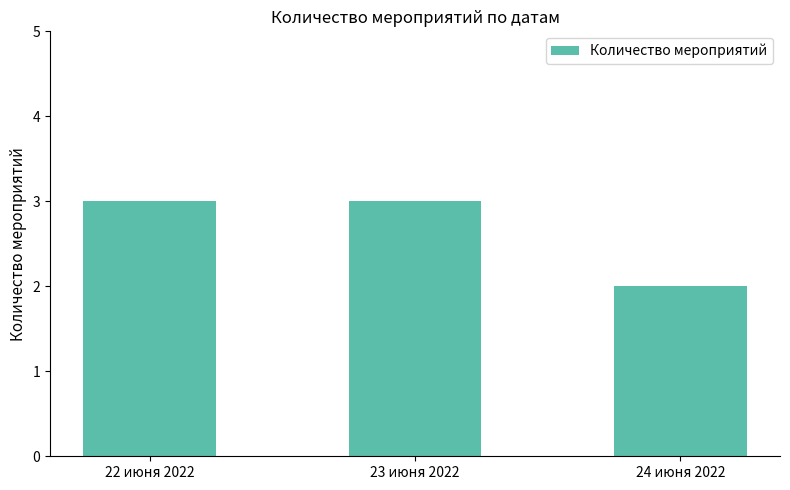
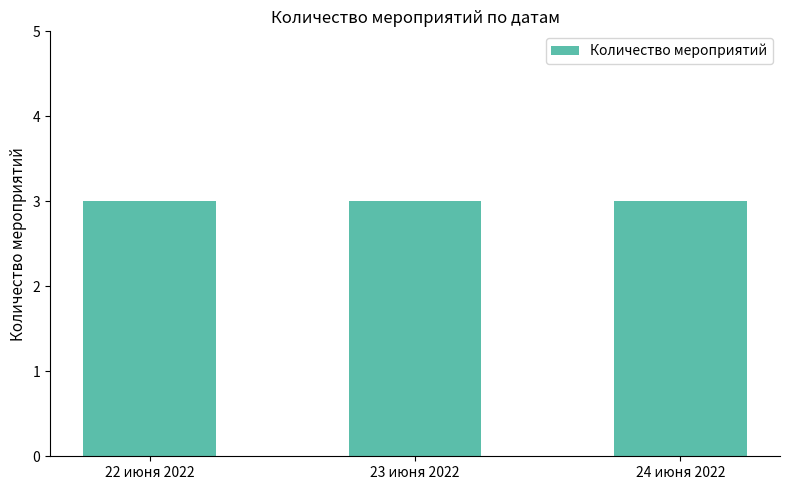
24 июня 2022: 2 -> 3
